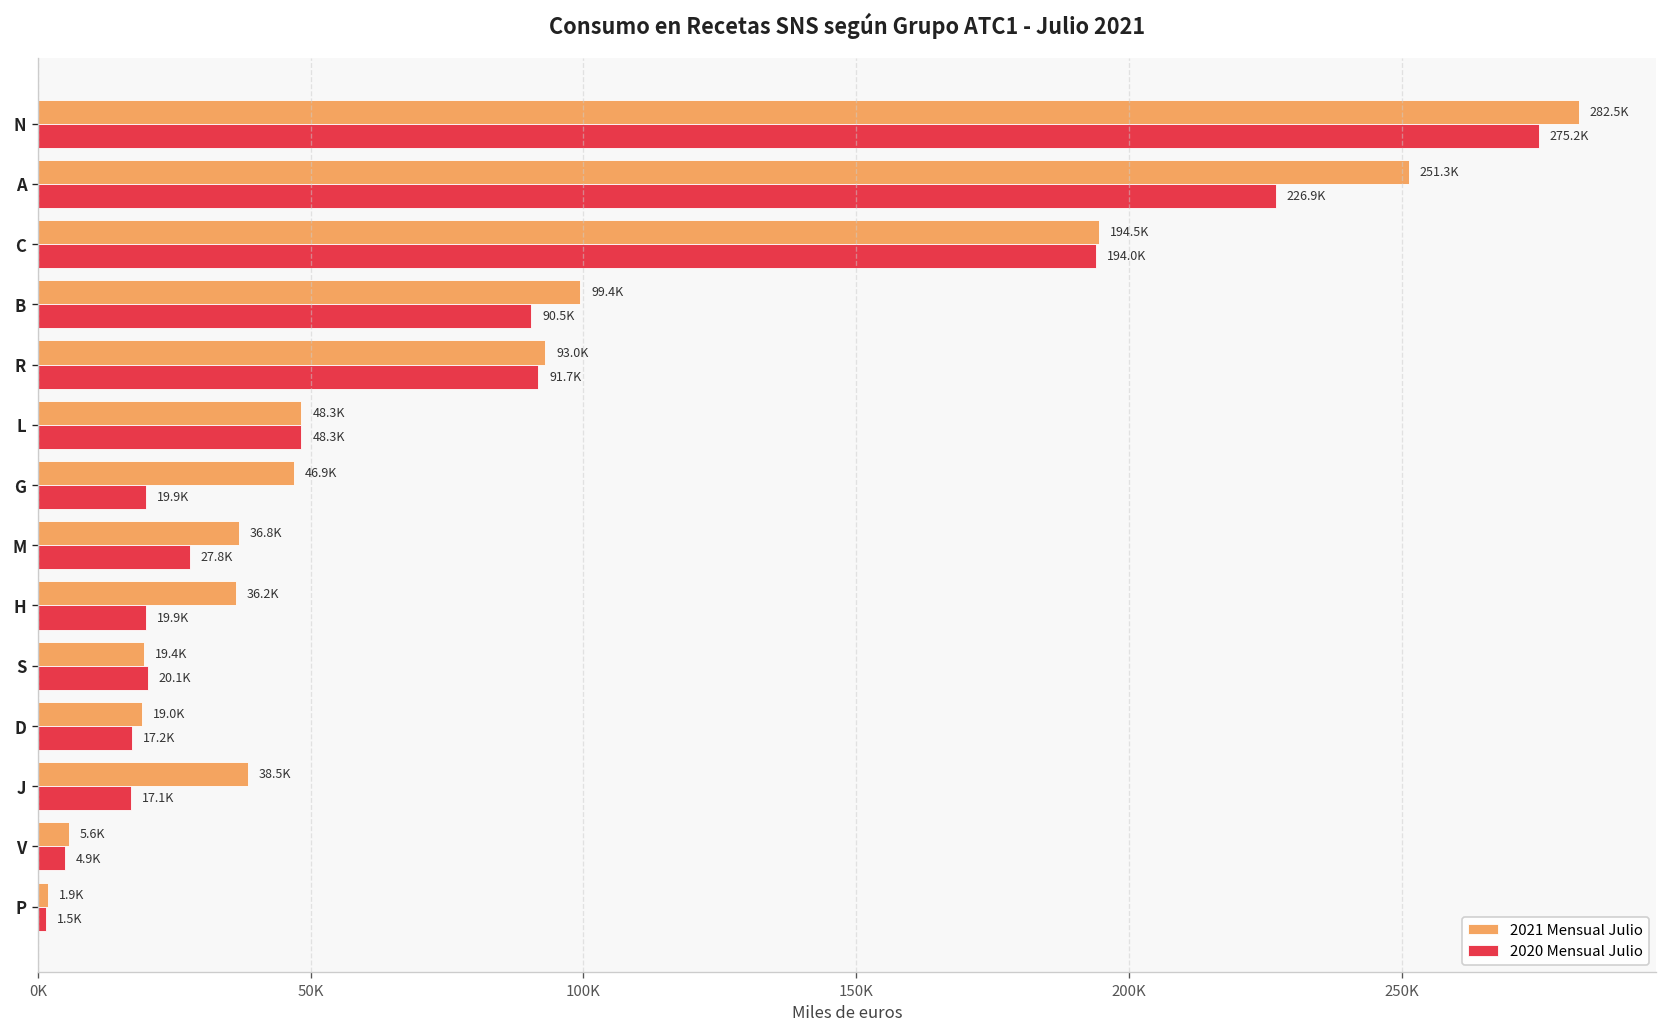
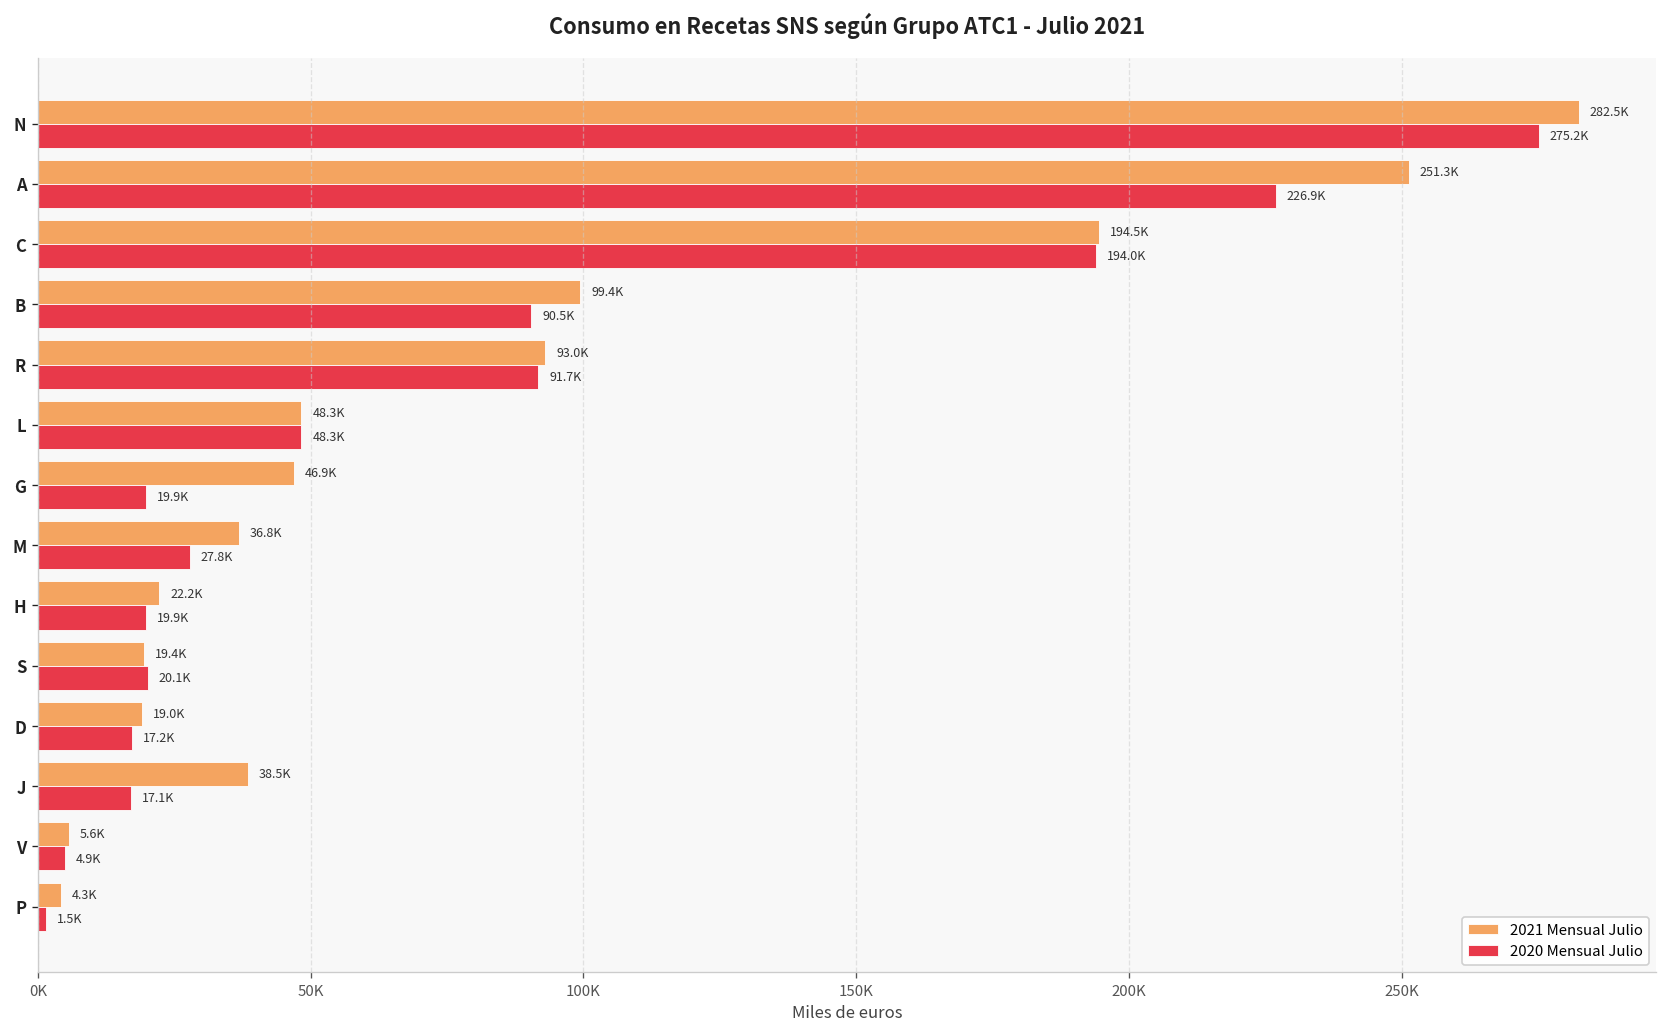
2021 Mensual Julio, H: 36.2K -> 22.2K
2021 Mensual Julio, P: 1.9K -> 4.3K
